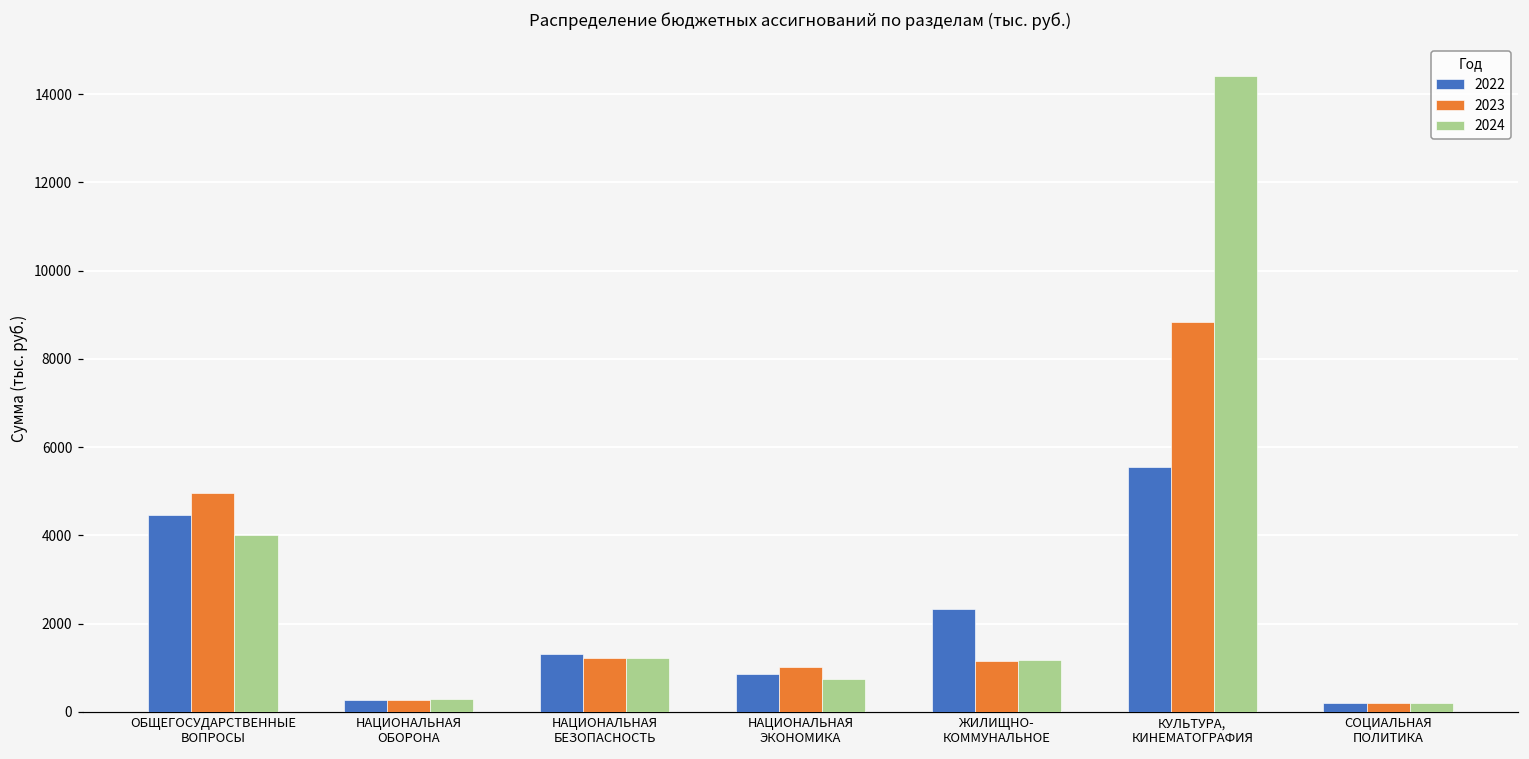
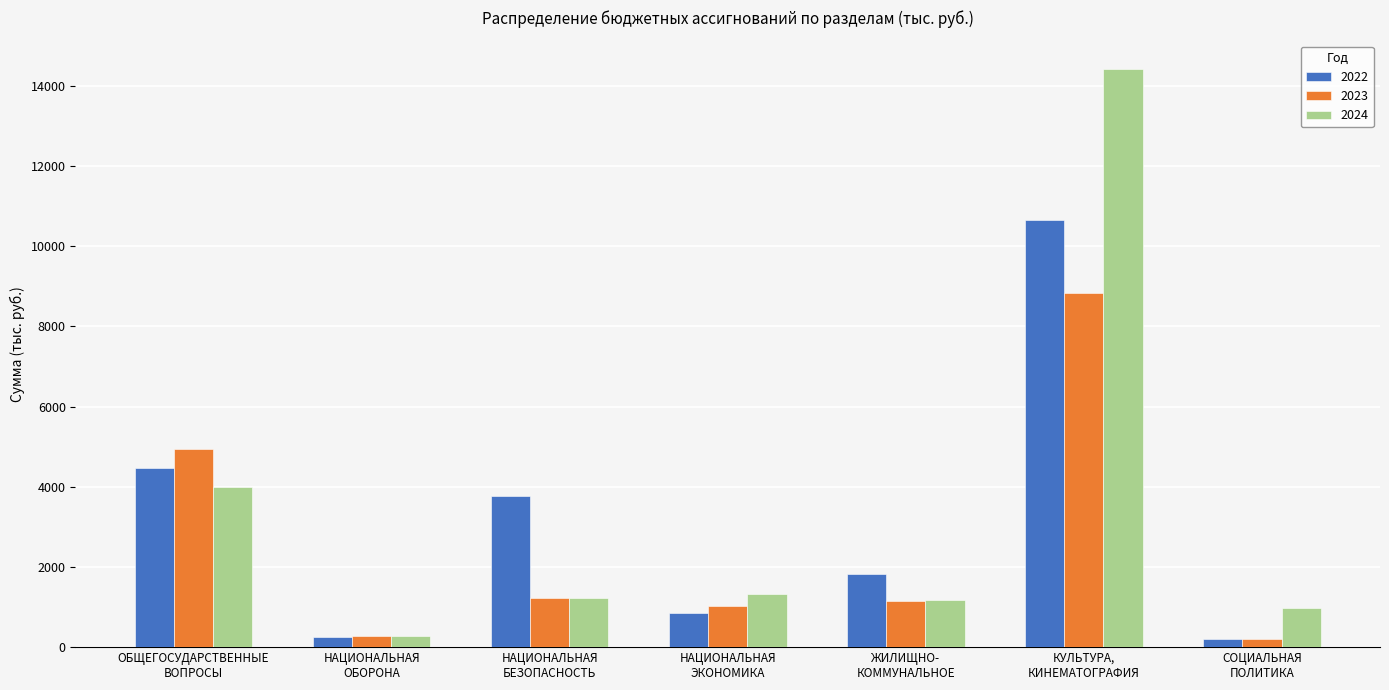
2022, НАЦИОНАЛЬНАЯ БЕЗОПАСНОСТЬ: 1300 -> 3800
2024, НАЦИОНАЛЬНАЯ ЭКОНОМИКА: 700 -> 1300
2022, ЖИЛИЩНО- КОММУНАЛЬНОЕ: 2300 -> 1800
2022, КУЛЬТУРА, КИНЕМАТОГРАФИЯ: 5500 -> 10600
2024, СОЦИАЛЬНАЯ ПОЛИТИКА: 200 -> 1000
